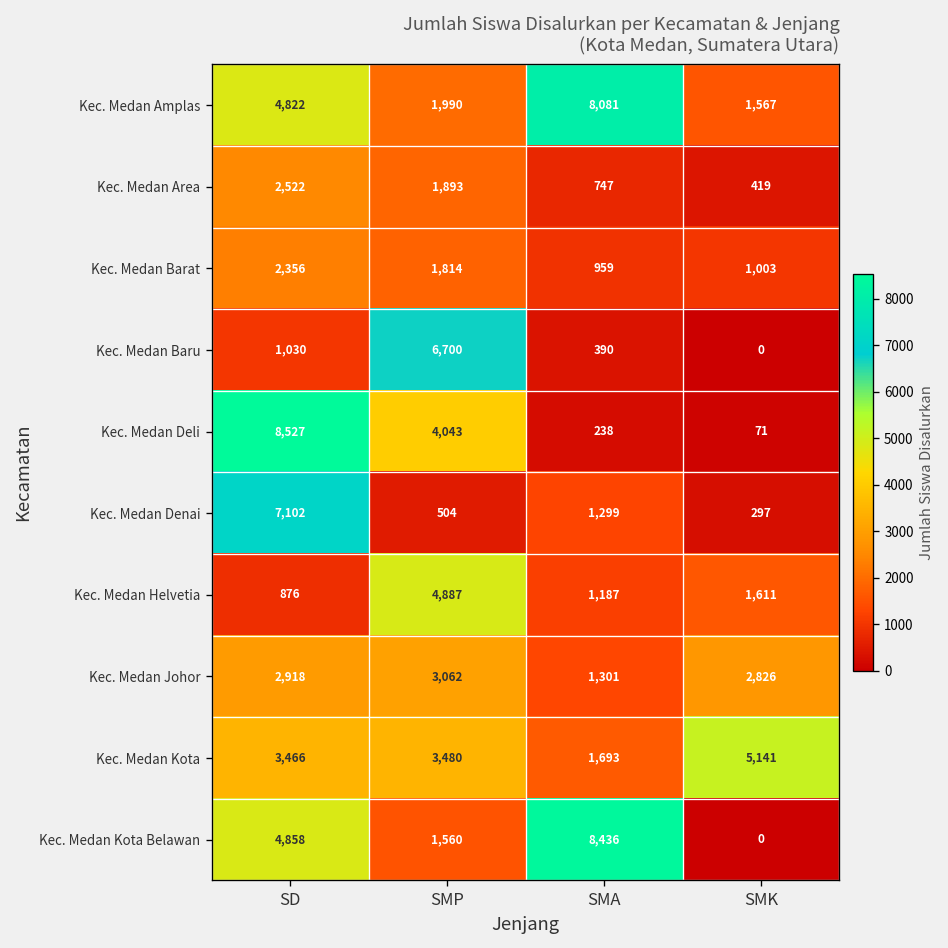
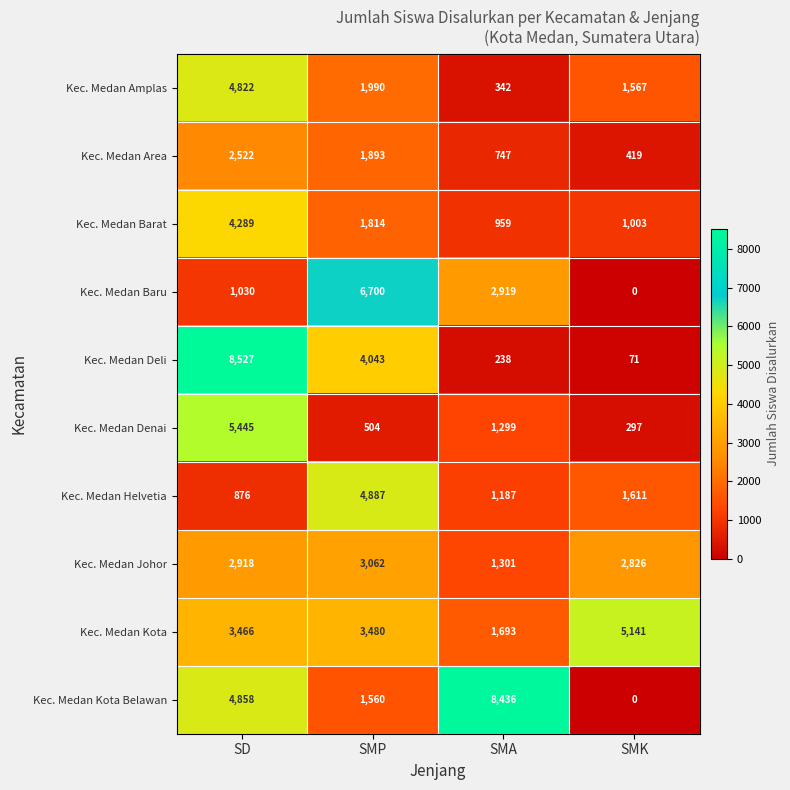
Kec. Medan Amplas, SMA: 8,081 -> 342
Kec. Medan Barat, SD: 2,356 -> 4,289
Kec. Medan Baru, SMA: 390 -> 2,919
Kec. Medan Denai, SD: 7,102 -> 5,445
